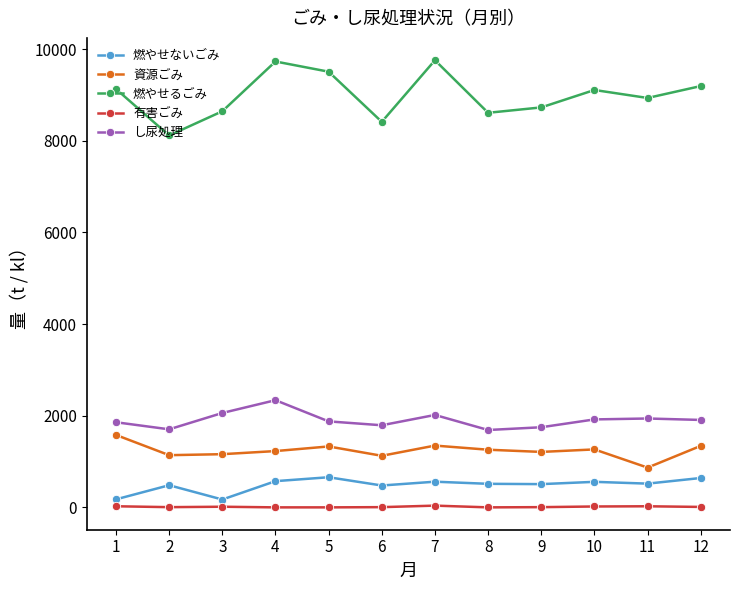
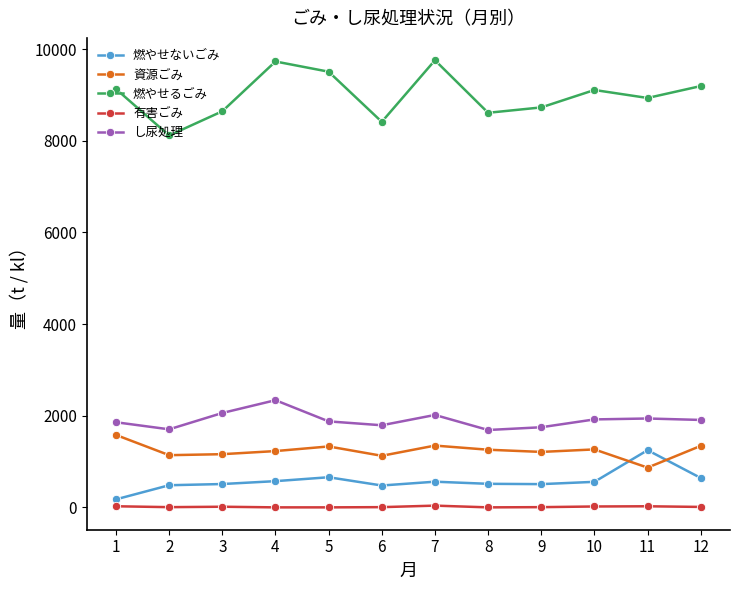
燃やせないごみ, 3: 200 -> 500
燃やせないごみ, 11: 500 -> 1200
